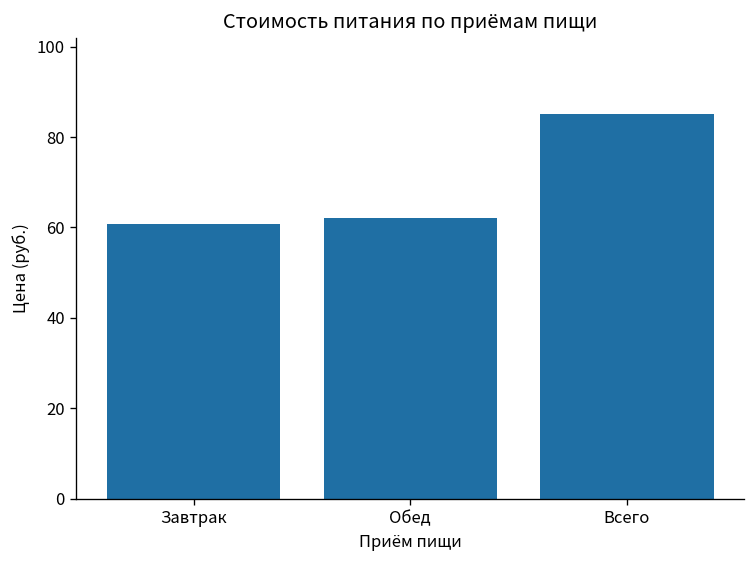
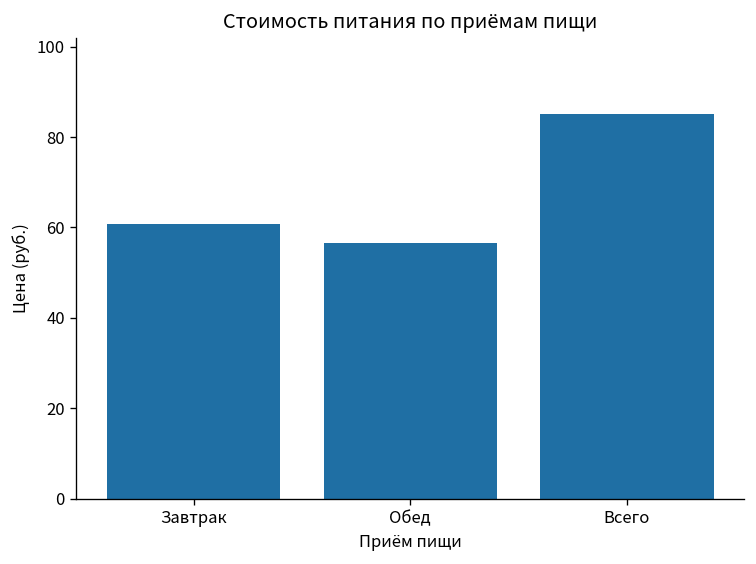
Обед: 62 -> 57
